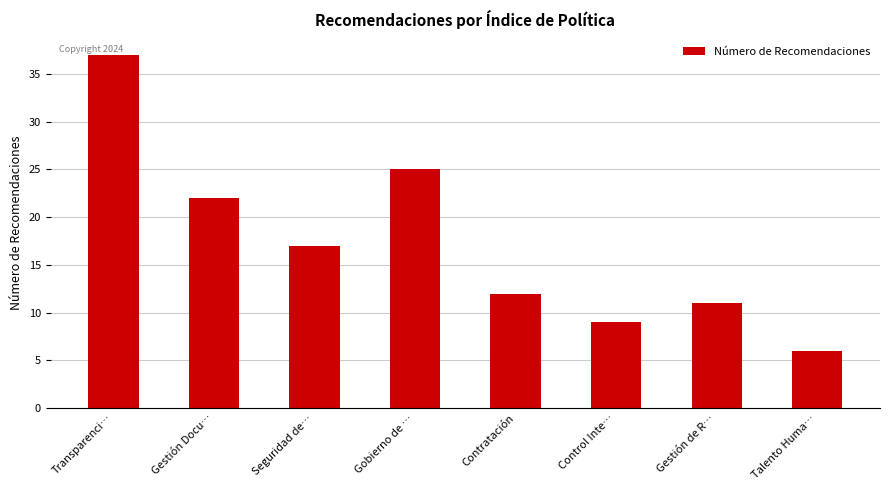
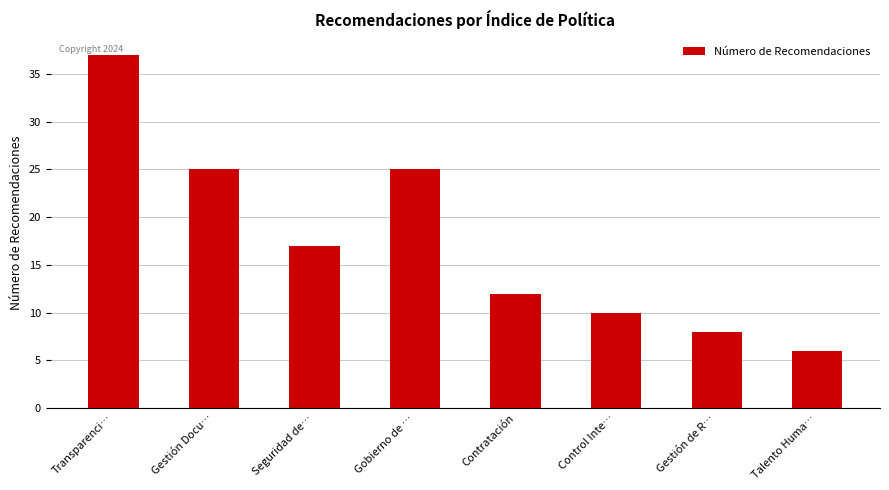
Gestión Docu…: 22 -> 25
Control Inte…: 9 -> 10
Gestión de R…: 11 -> 8
